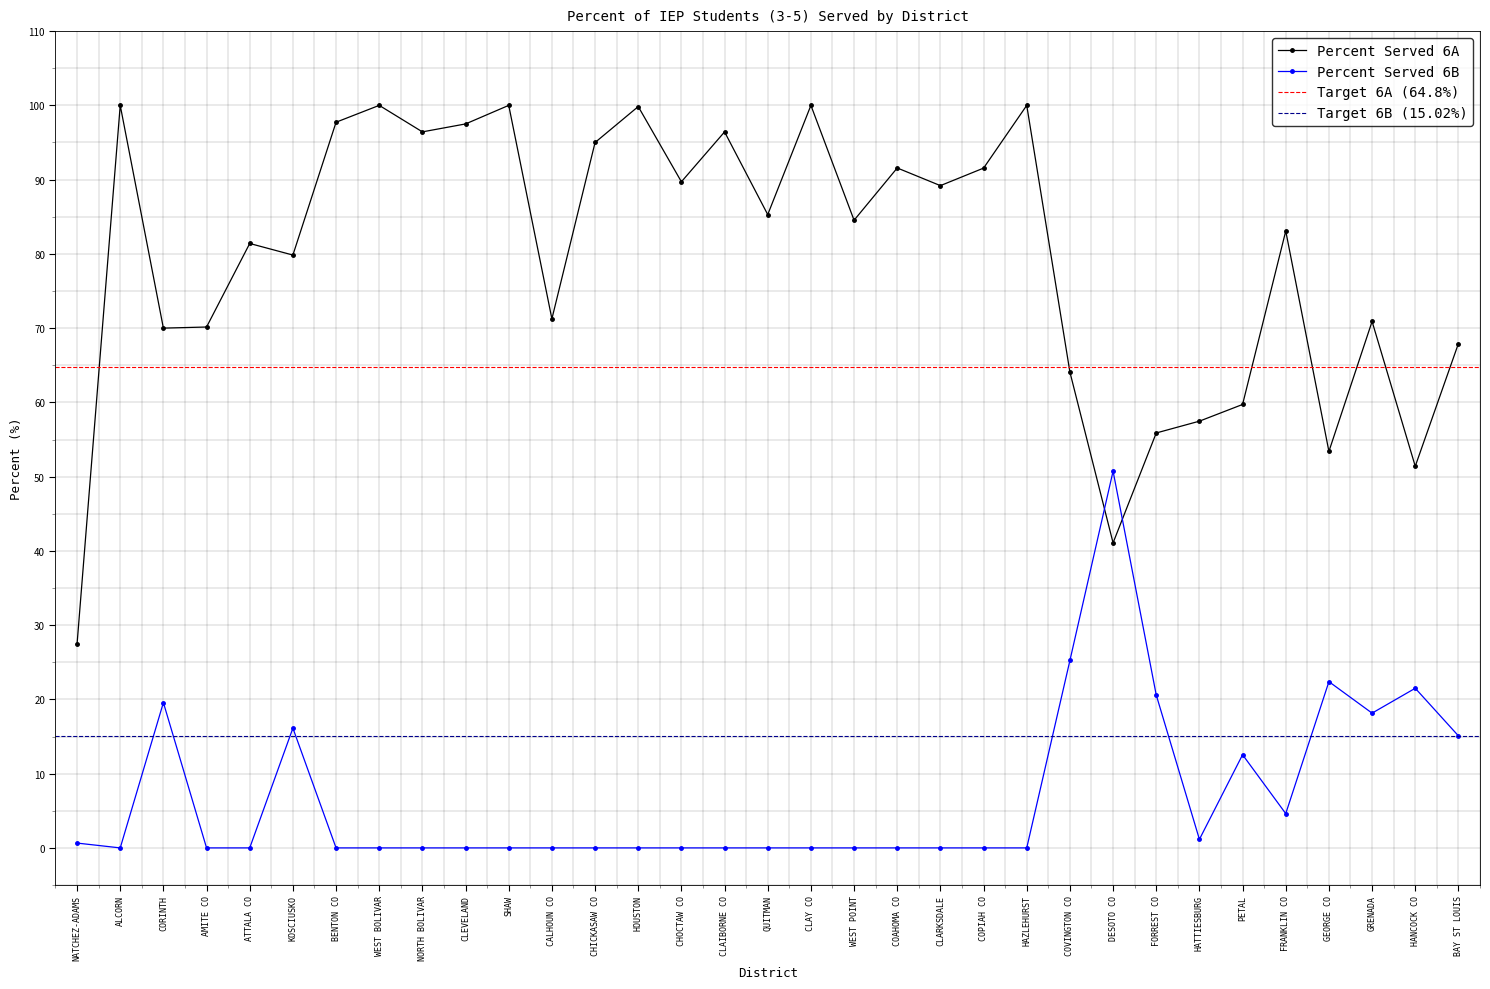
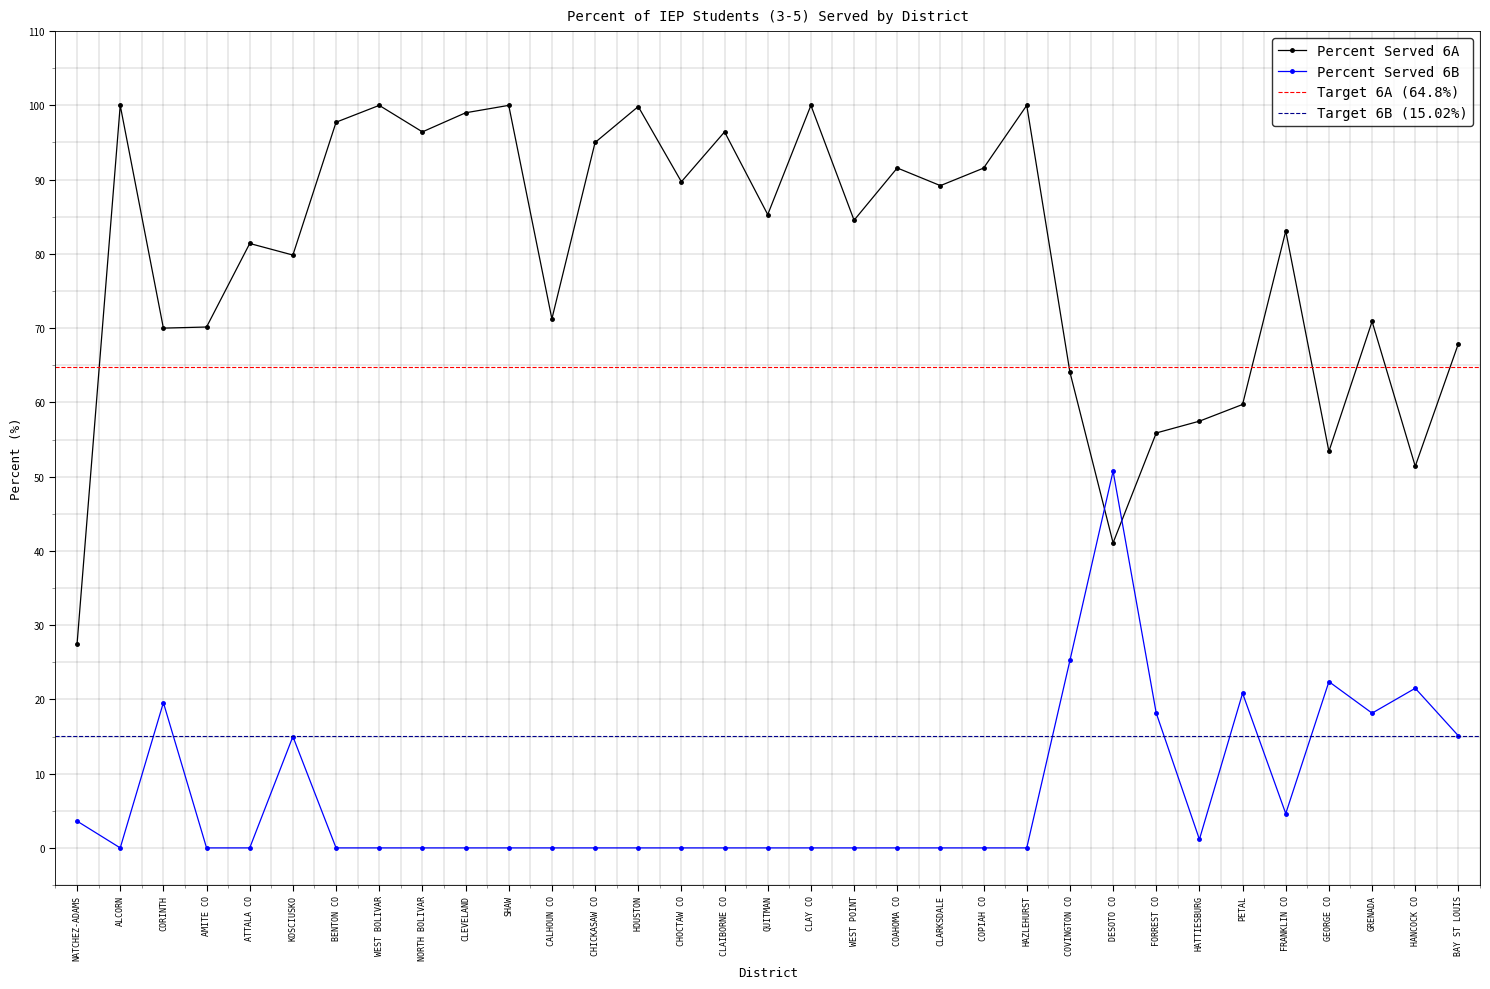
Percent Served 6B, NATCHEZ-ADAMS: 1 -> 4
Percent Served 6B, KOSCIUSKO: 16 -> 15
Percent Served 6A, CLEVELAND: 98 -> 99
Percent Served 6B, FORREST CO: 21 -> 18
Percent Served 6B, PETAL: 13 -> 21
